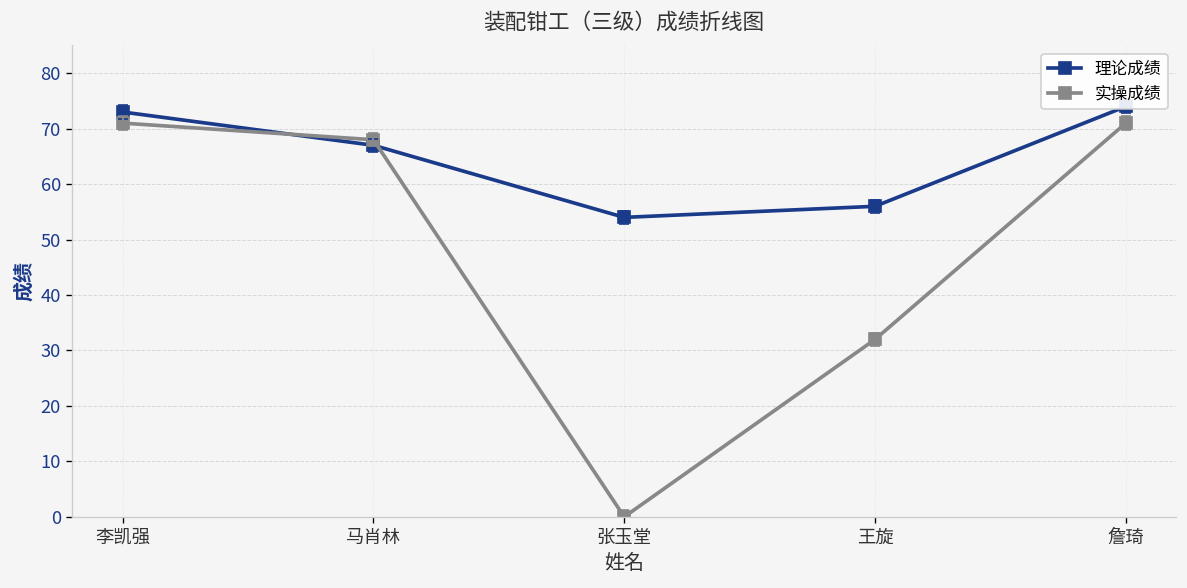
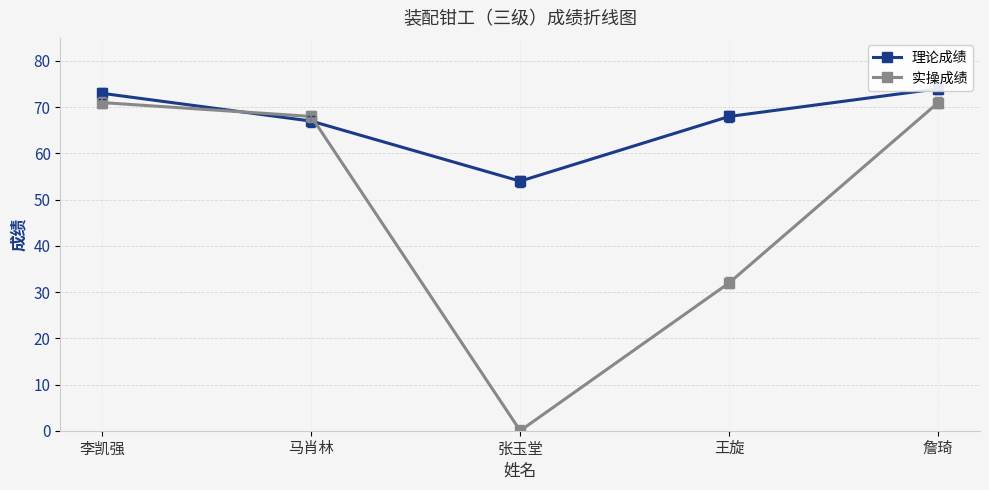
理论成绩, 王旋: 56 -> 68
